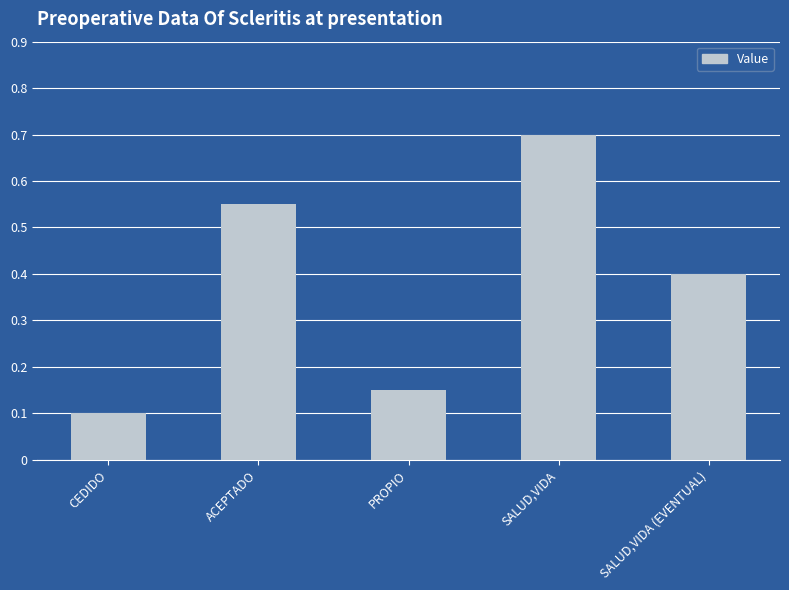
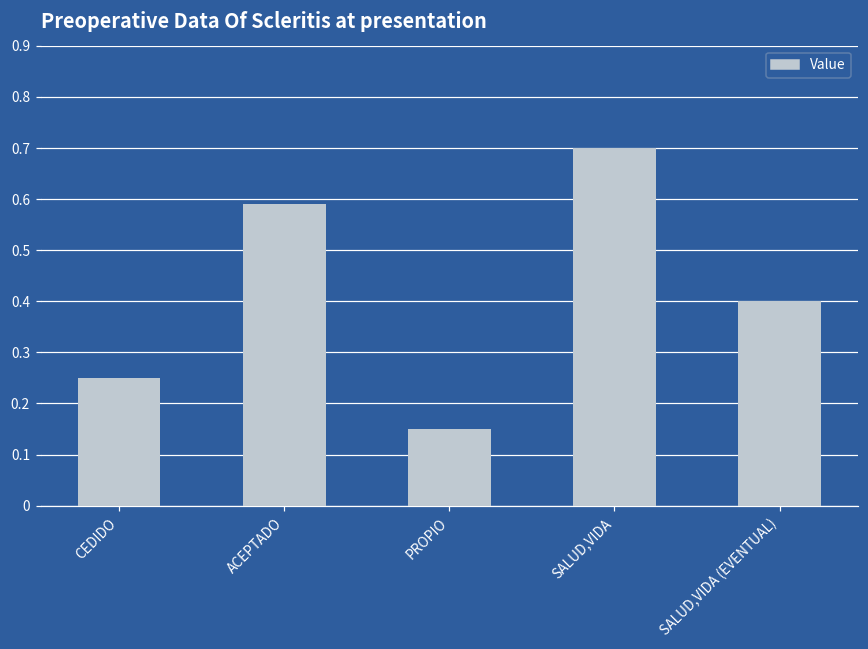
CEDIDO: 0.10 -> 0.25
ACEPTADO: 0.55 -> 0.59
